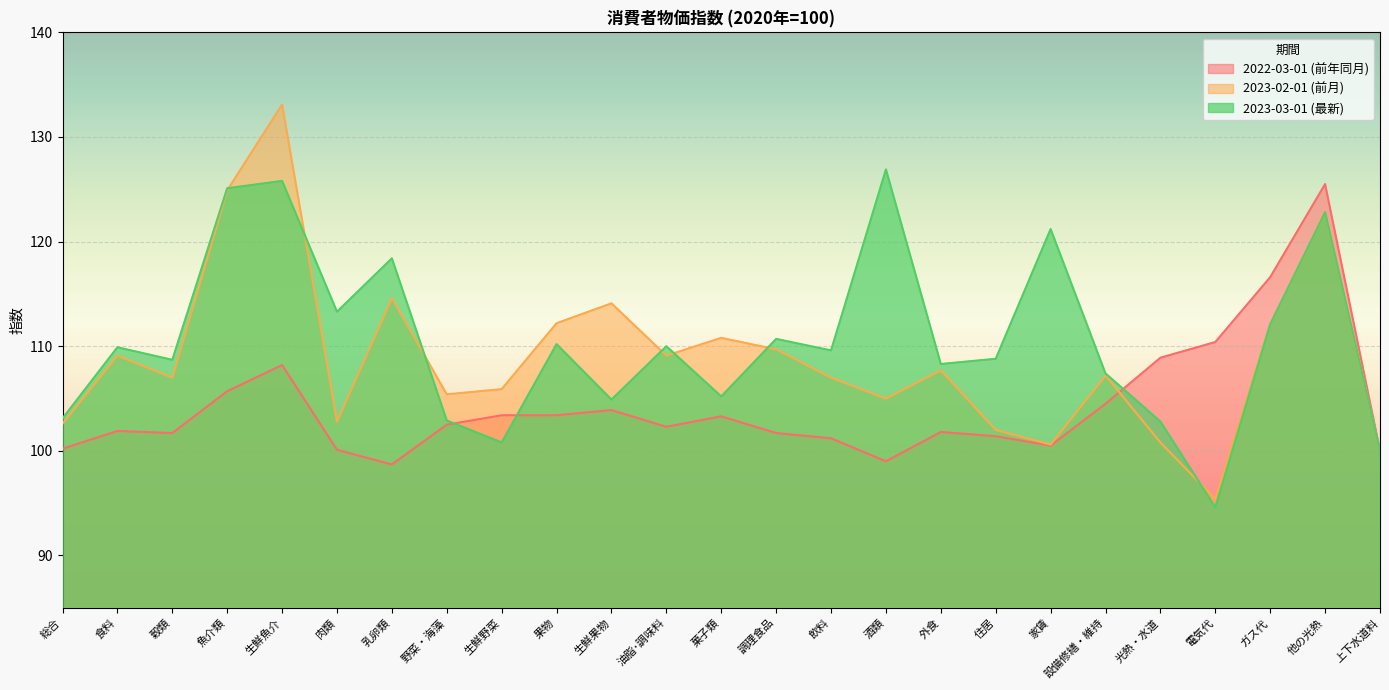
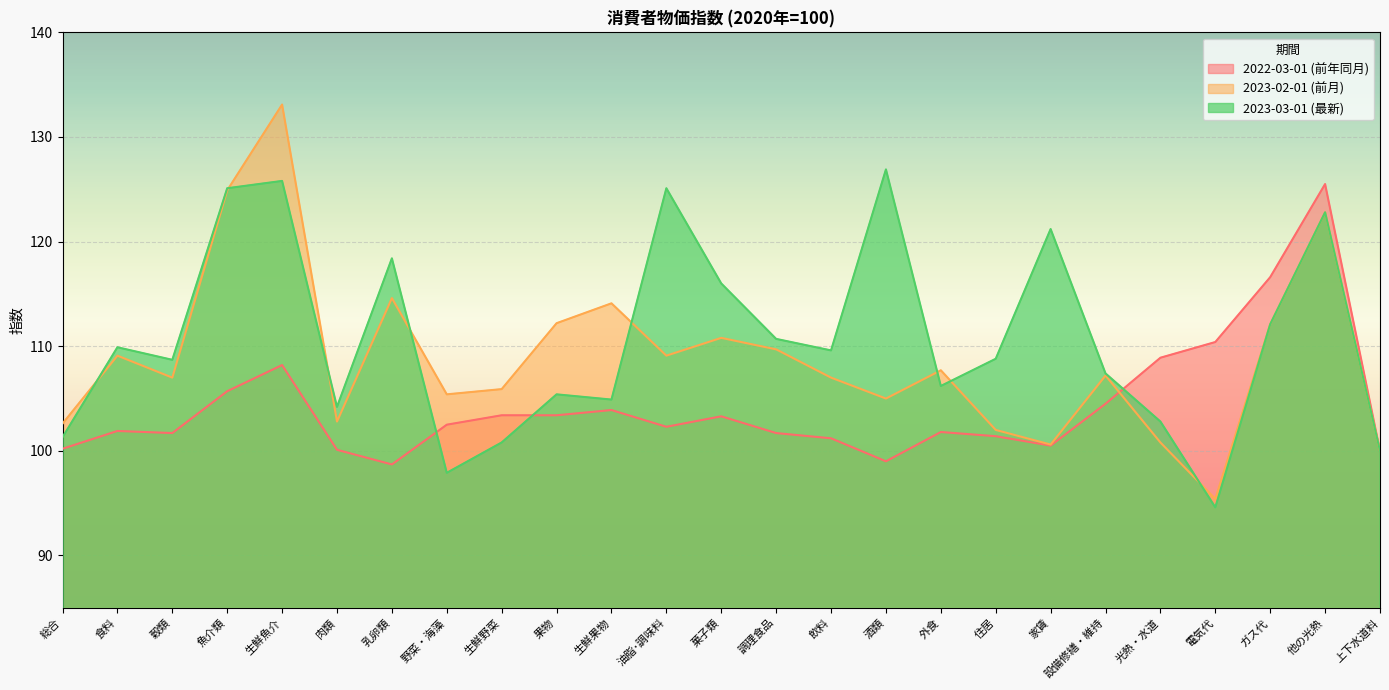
2023-03-01 (最新), 総合: 103.1 -> 101.3
2023-03-01 (最新), 肉類: 113.3 -> 104.2
2023-03-01 (最新), 野菜・海藻: 102.9 -> 97.9
2023-03-01 (最新), 果物: 110.2 -> 105.4
2023-03-01 (最新), 油脂･調味料: 110.0 -> 125.1
2023-03-01 (最新), 菓子類: 105.2 -> 116.0
2023-03-01 (最新), 外食: 108.3 -> 106.2
